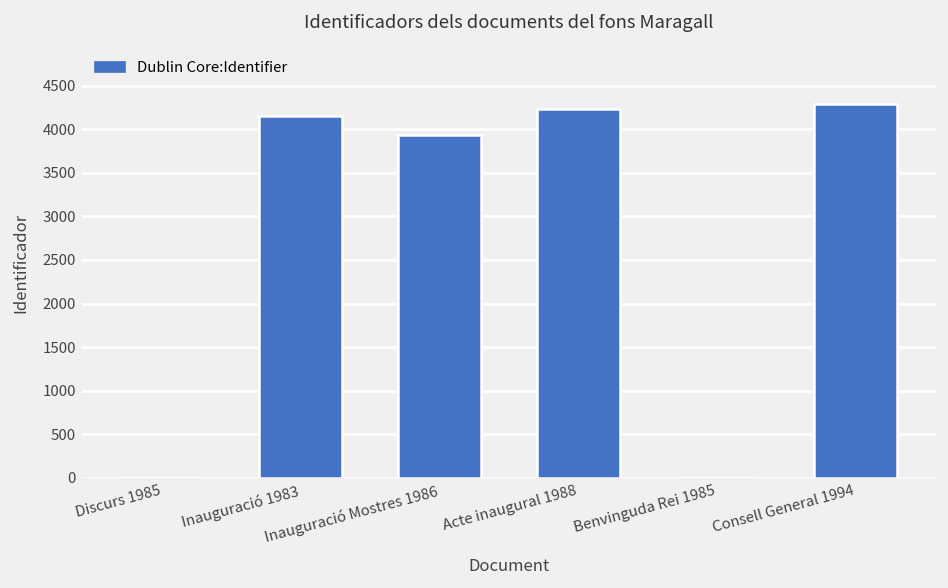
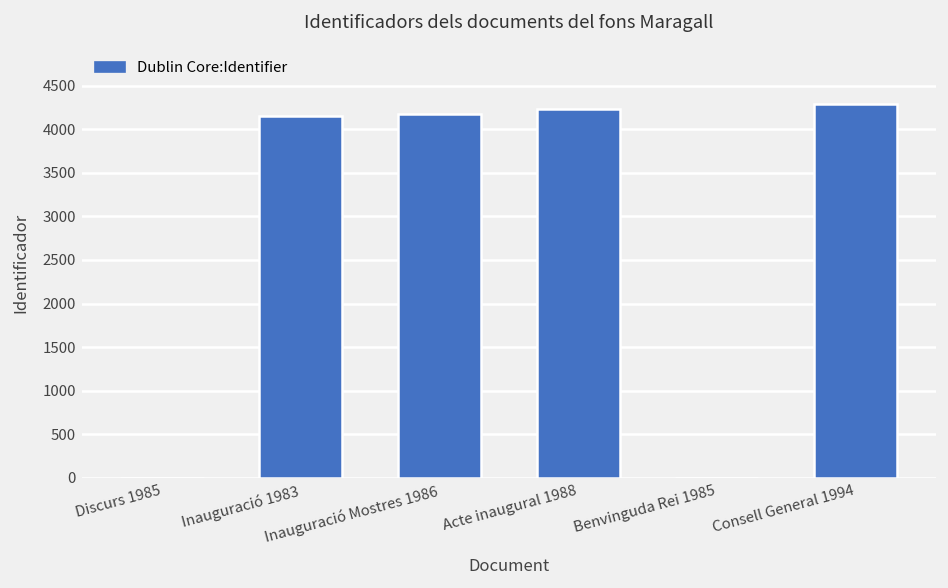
Inauguració Mostres 1986: 3900 -> 4200
